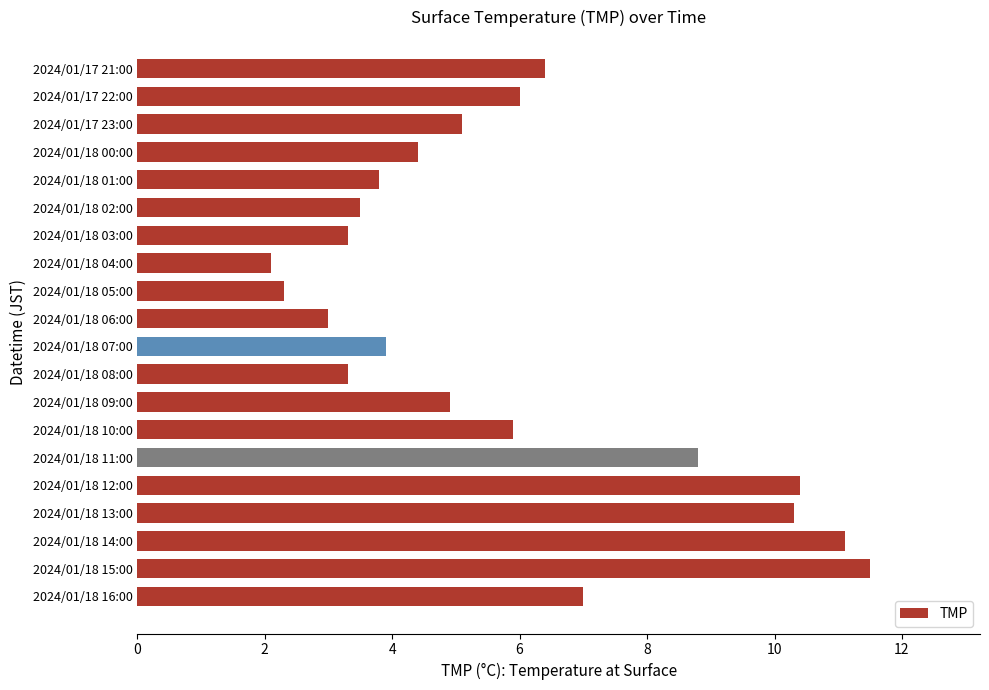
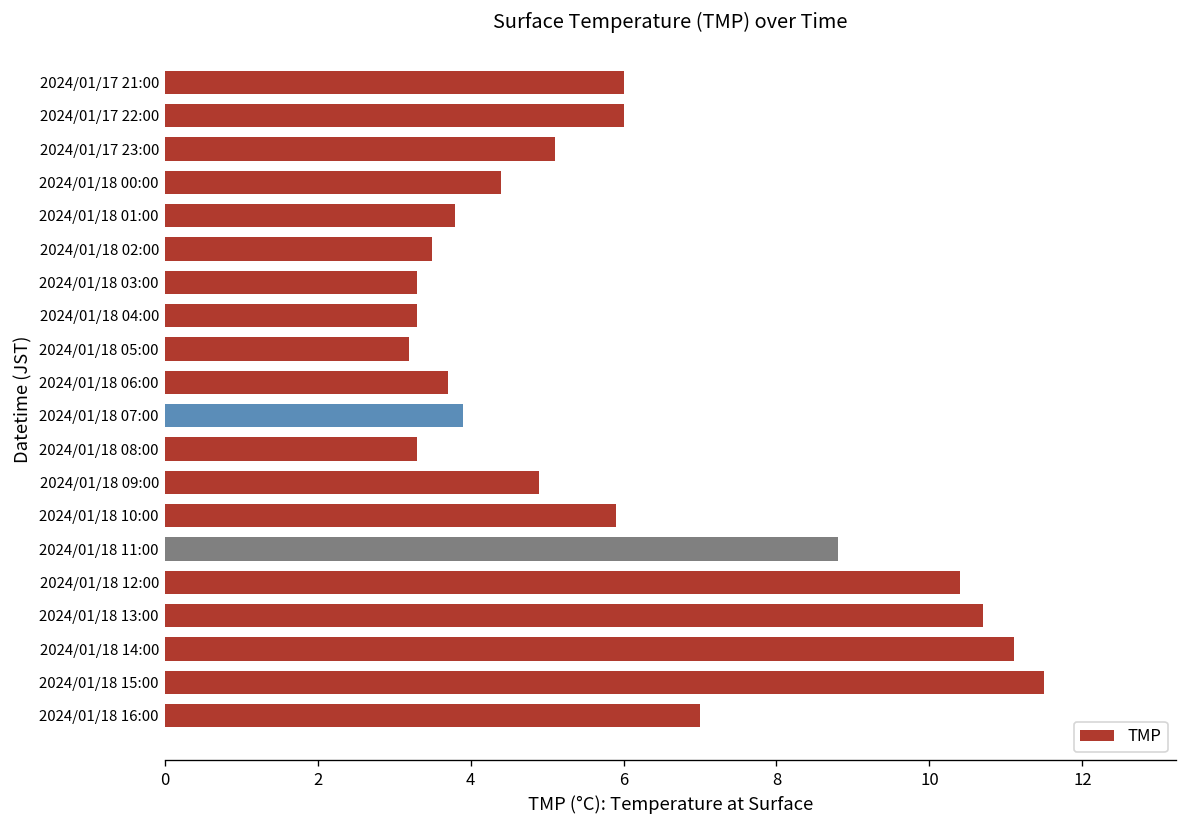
2024/01/17 21:00: 6.4 -> 6.0
2024/01/18 04:00: 2.1 -> 3.3
2024/01/18 05:00: 2.3 -> 3.2
2024/01/18 06:00: 3.0 -> 3.7
2024/01/18 13:00: 10.3 -> 10.7
